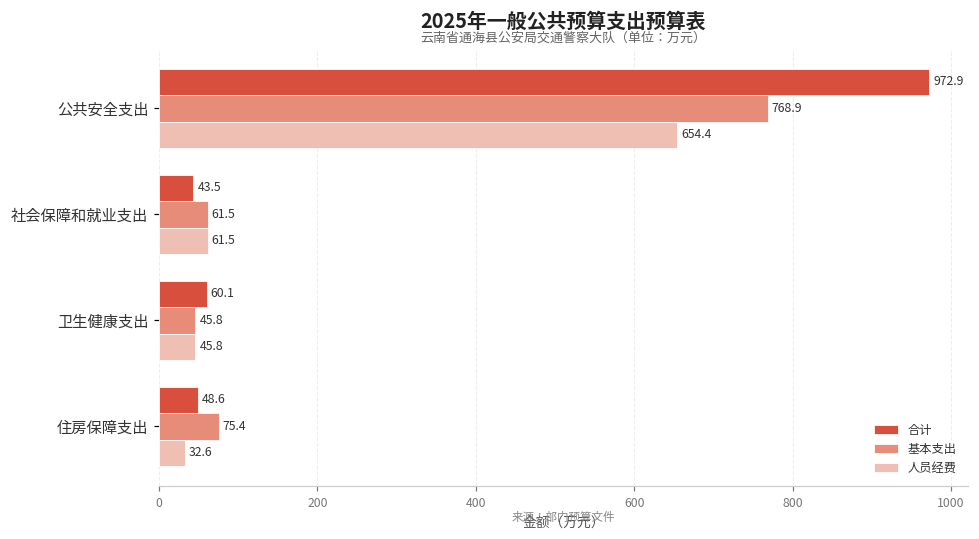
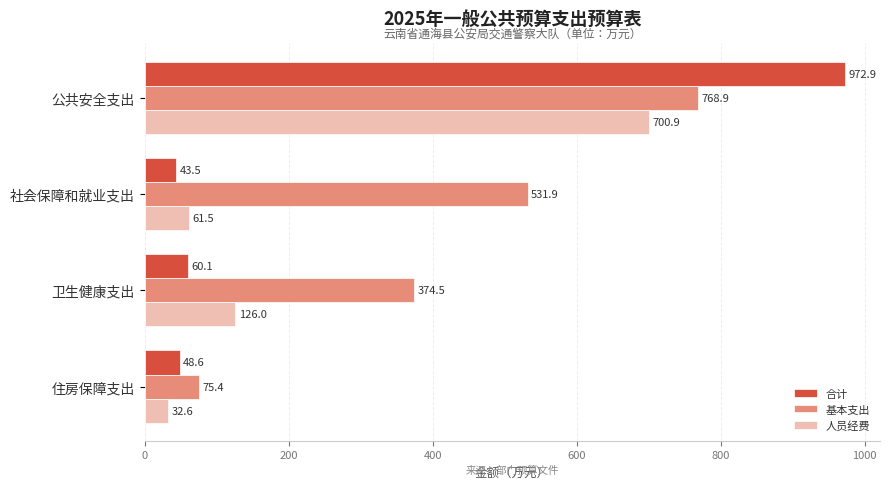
人员经费, 公共安全支出: 654.4 -> 700.9
基本支出, 社会保障和就业支出: 61.5 -> 531.9
基本支出, 卫生健康支出: 45.8 -> 374.5
人员经费, 卫生健康支出: 45.8 -> 126.0
